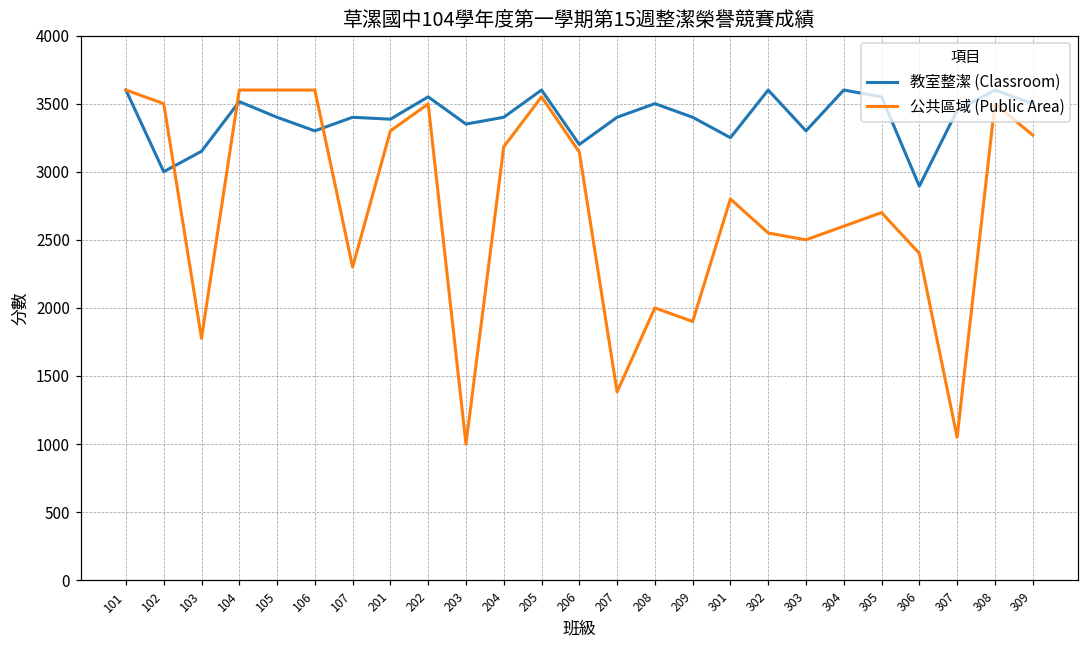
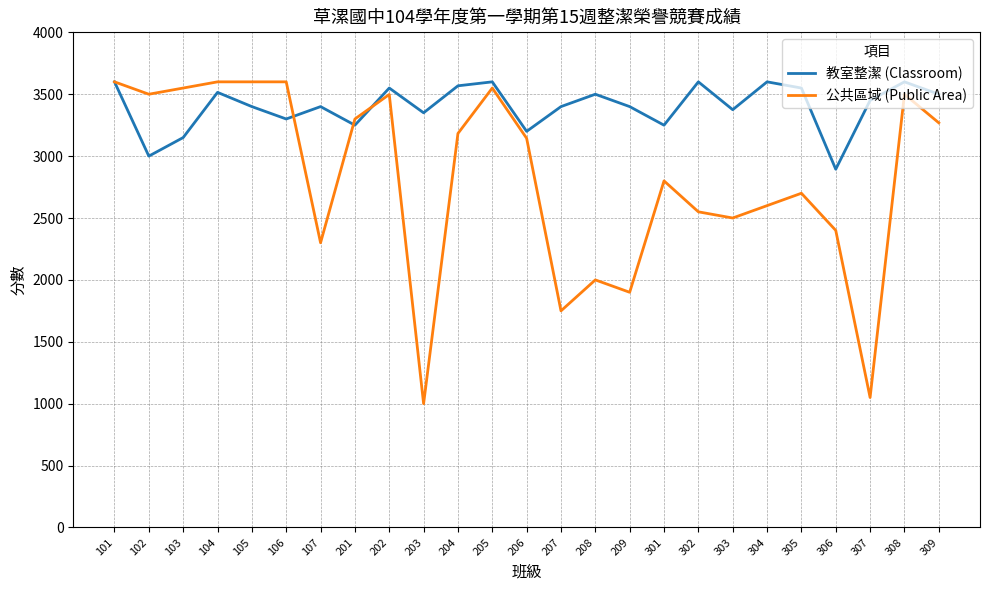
公共區域 (Public Area), 103: 1780 -> 3550
教室整潔 (Classroom), 201: 3390 -> 3250
教室整潔 (Classroom), 204: 3400 -> 3570
公共區域 (Public Area), 207: 1380 -> 1750
教室整潔 (Classroom), 303: 3300 -> 3380
